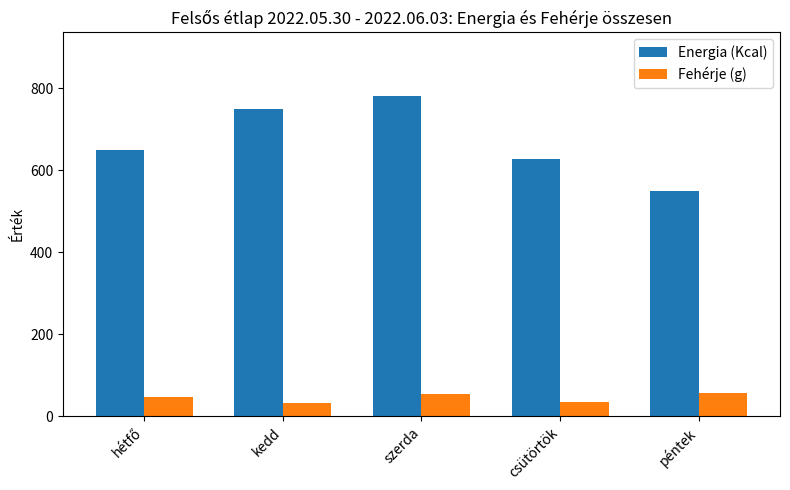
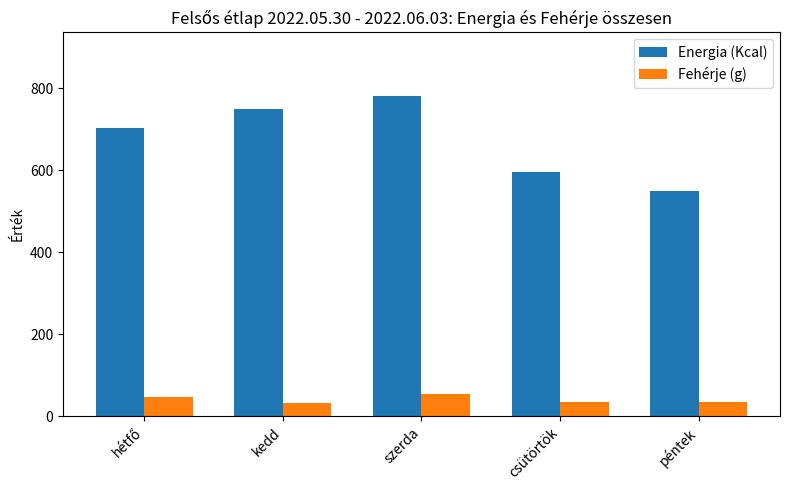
Energia (Kcal), hétfő: 650 -> 700
Energia (Kcal), csütörtök: 630 -> 600
Fehérje (g), péntek: 60 -> 40
